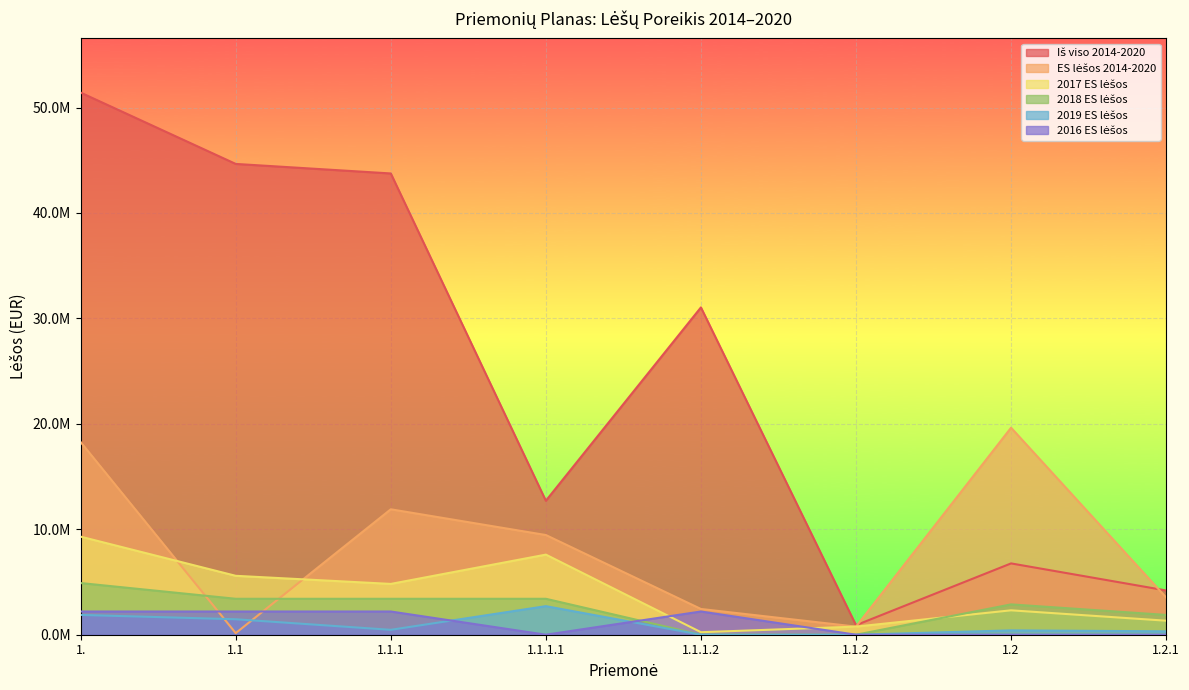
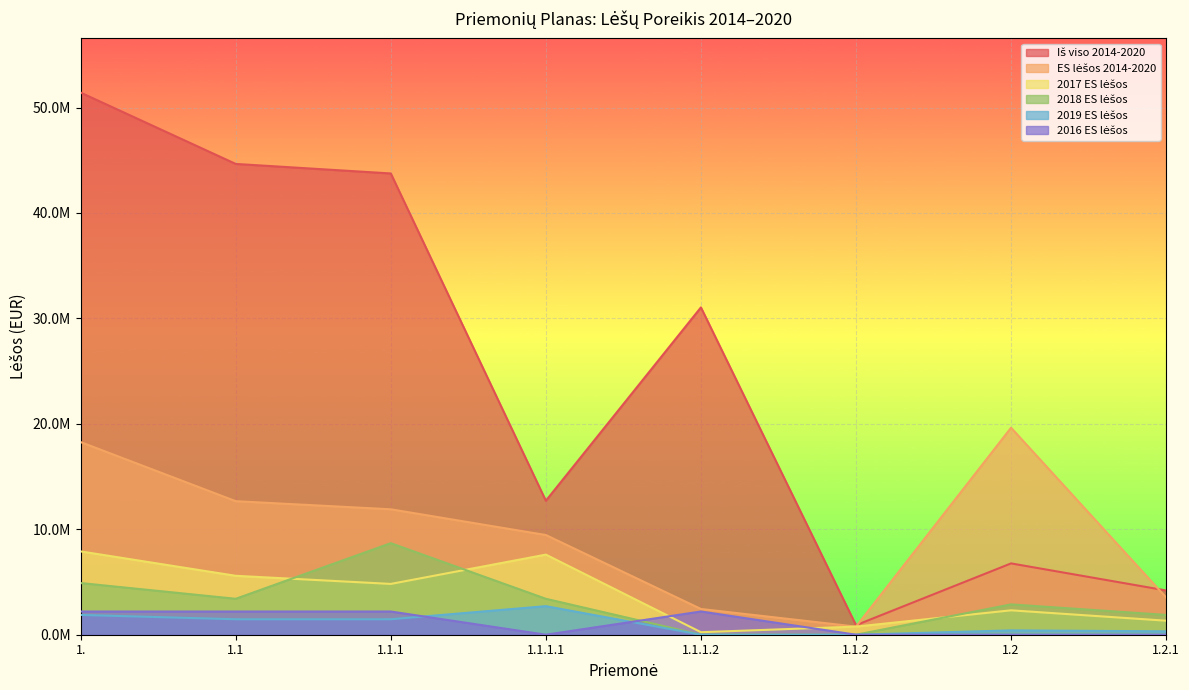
2017 ES lėšos, 1.: 9300000 -> 7900000
ES lėšos 2014-2020, 1.1: 200000 -> 12700000
2018 ES lėšos, 1.1.1: 3400000 -> 8700000
2019 ES lėšos, 1.1.1: 500000 -> 1500000
